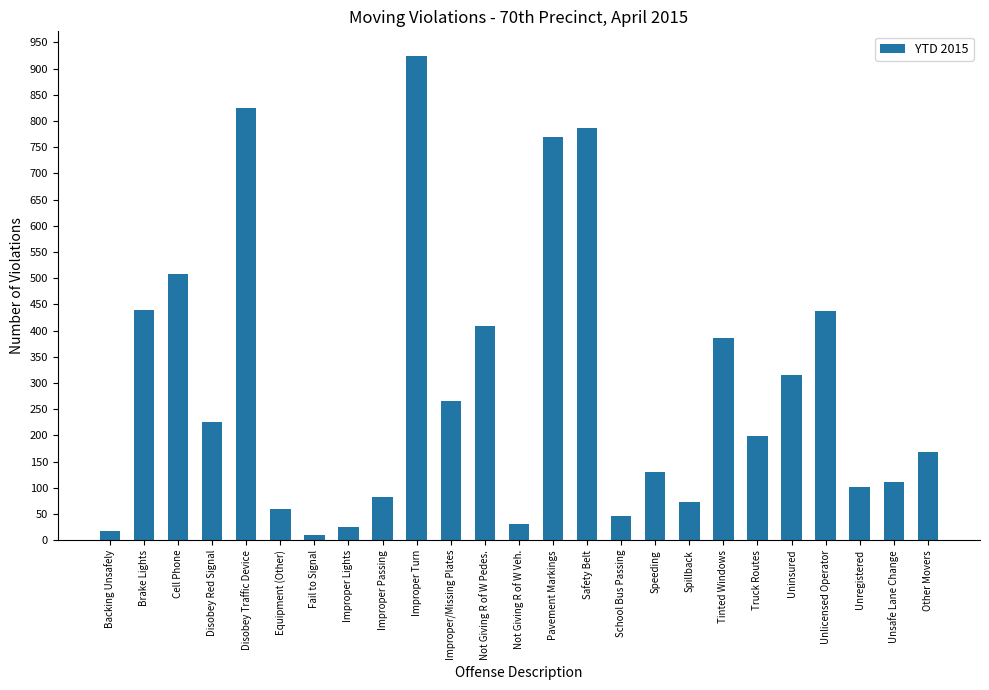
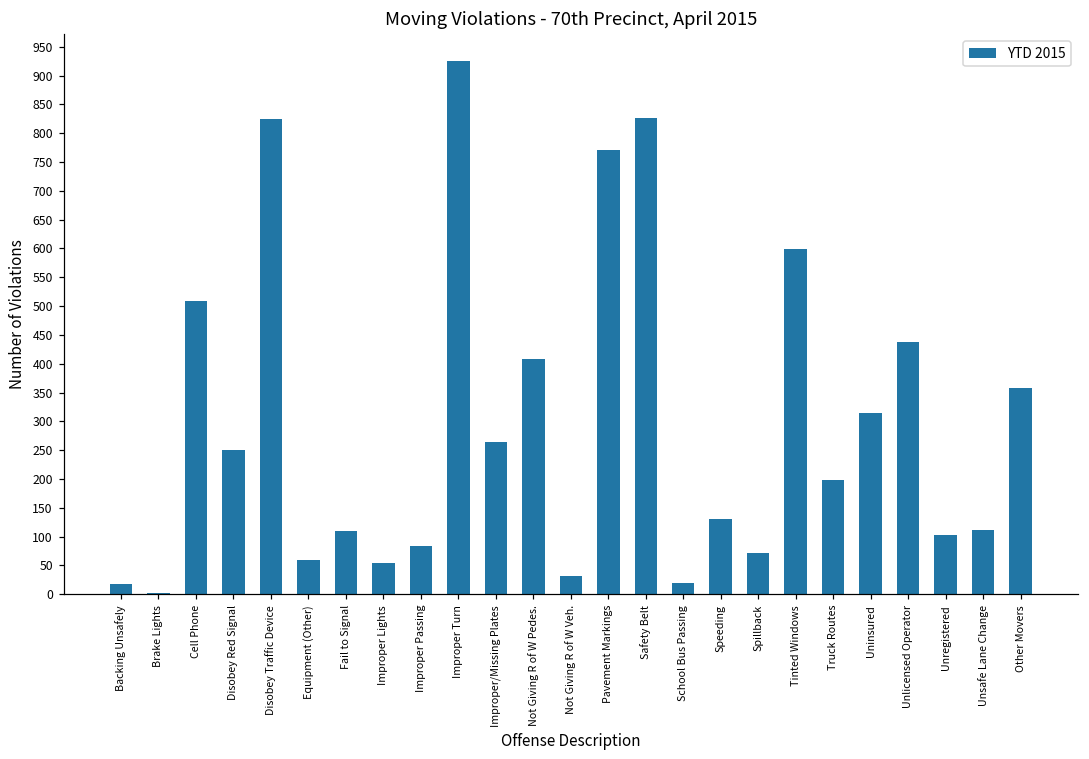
Brake Lights: 440 -> 0
Disobey Red Signal: 230 -> 250
Fail to Signal: 10 -> 110
Improper Lights: 30 -> 50
Safety Belt: 790 -> 830
School Bus Passing: 50 -> 20
Tinted Windows: 390 -> 600
Other Movers: 170 -> 360
